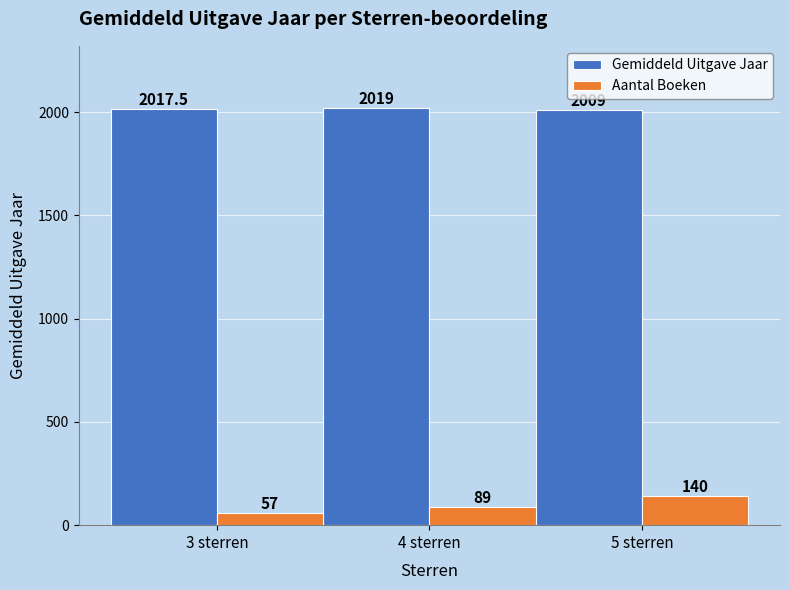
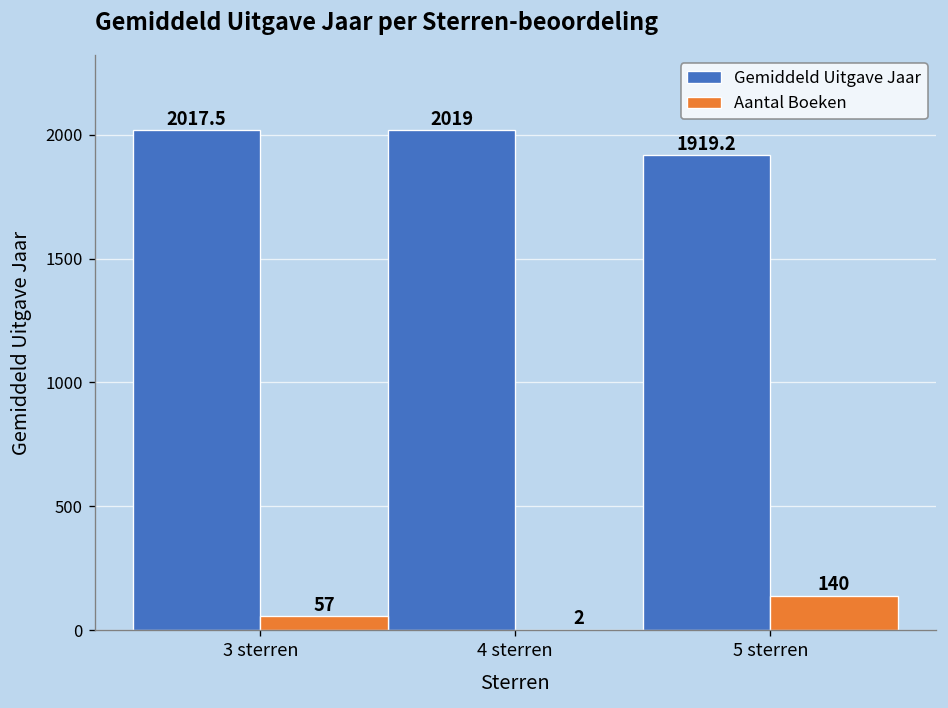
Aantal Boeken, 4 sterren: 89 -> 2
Gemiddeld Uitgave Jaar, 5 sterren: 2010 -> 1920
